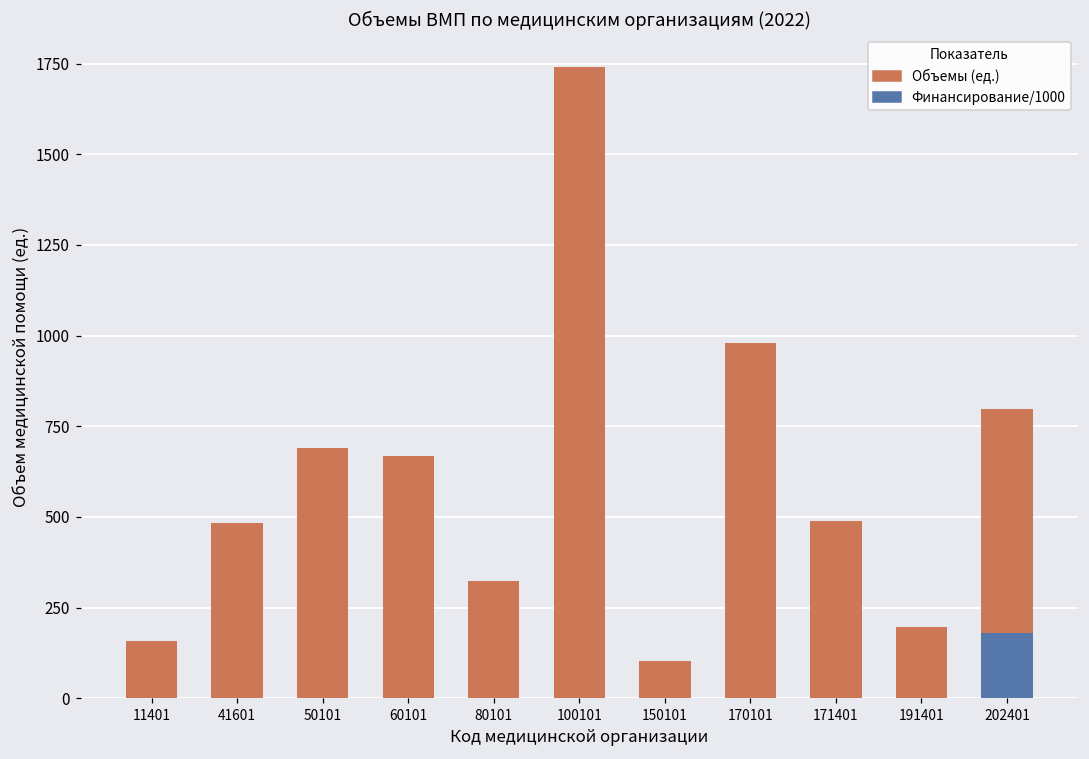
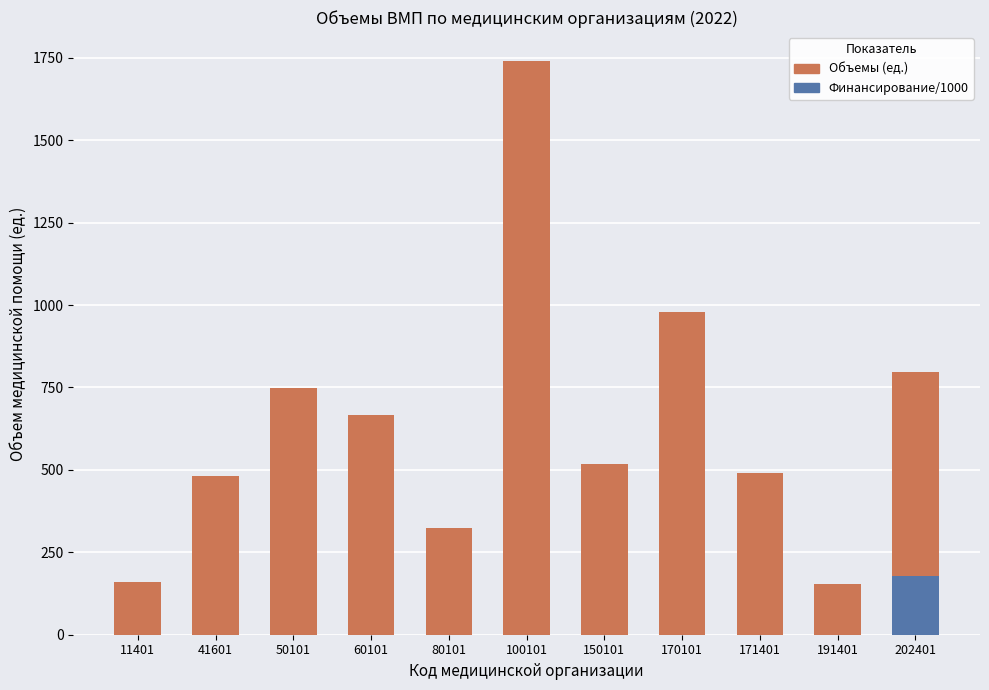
Объемы (ед.), 50101: 690 -> 750
Объемы (ед.), 150101: 100 -> 520
Объемы (ед.), 191401: 200 -> 150
